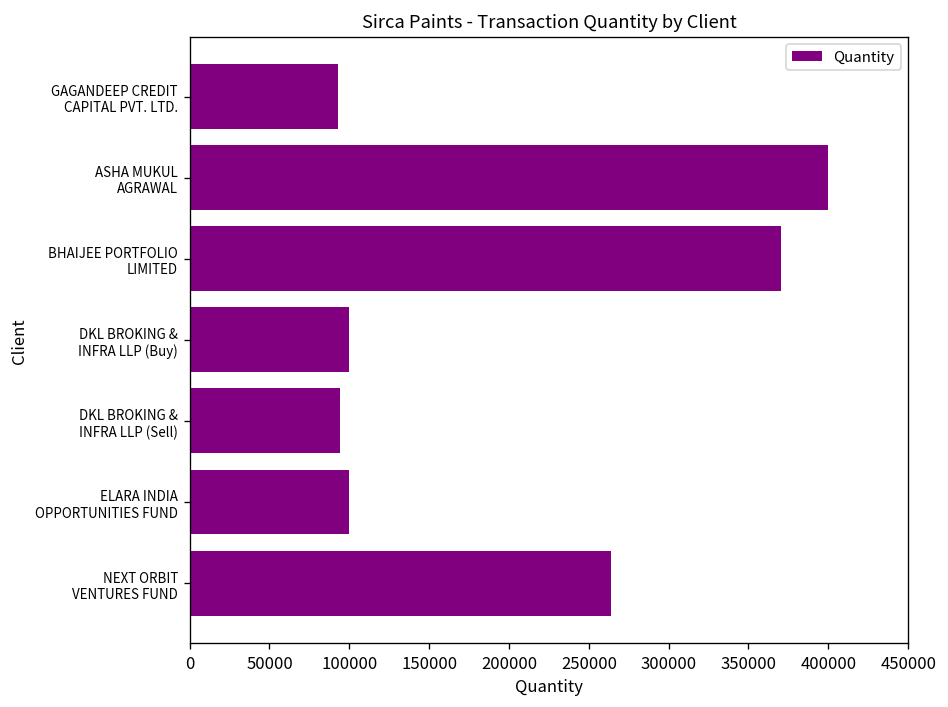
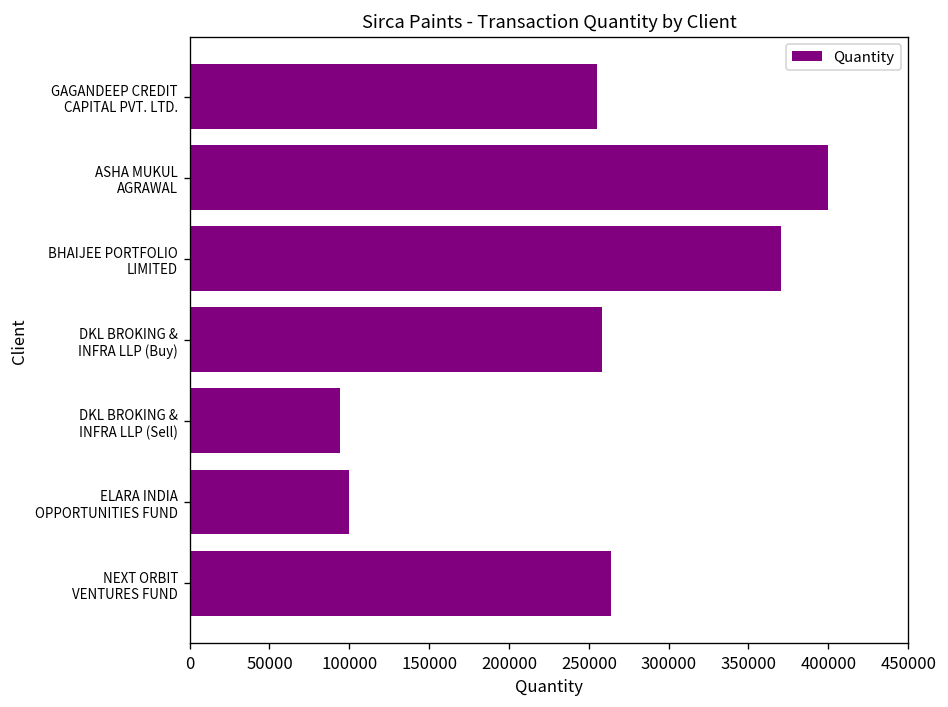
GAGANDEEP CREDIT CAPITAL PVT. LTD.: 93000 -> 255000
DKL BROKING & INFRA LLP (Buy): 100000 -> 258000
